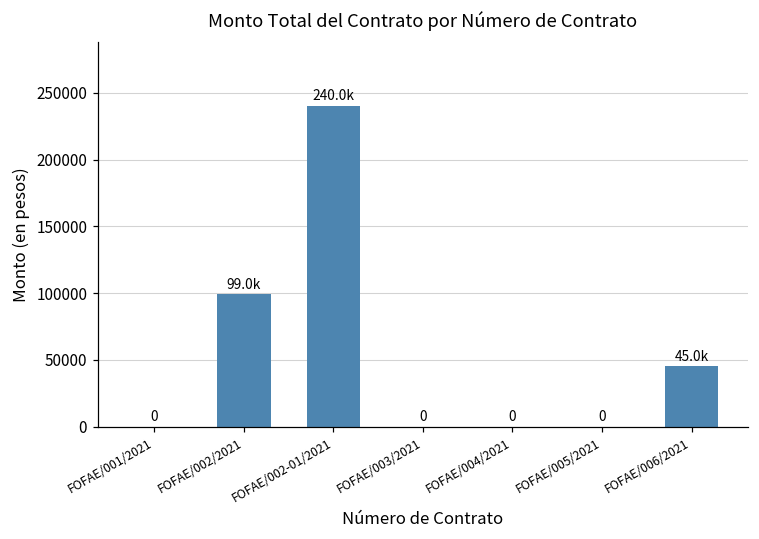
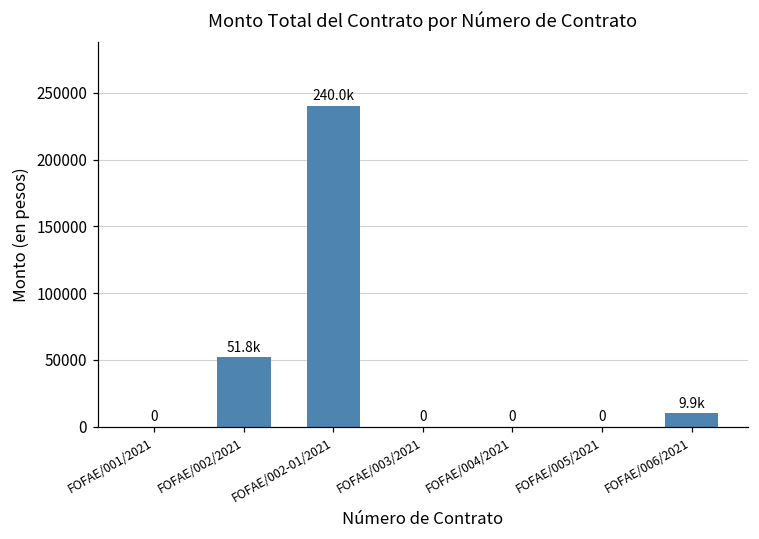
FOFAE/002/2021: 99.0k -> 51.8k
FOFAE/006/2021: 45.0k -> 9.9k
